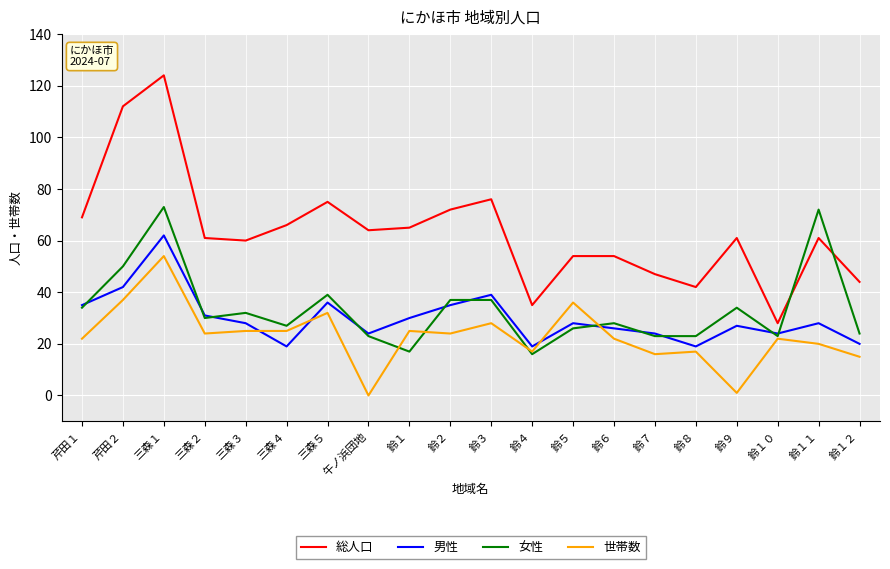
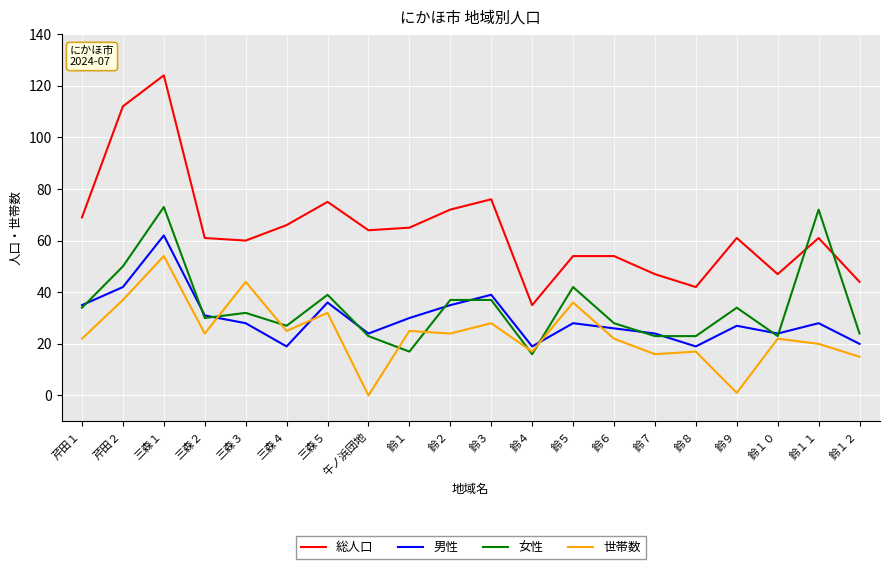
世帯数, 三森３: 25 -> 44
女性, 鈴５: 26 -> 42
総人口, 鈴１０: 28 -> 47
